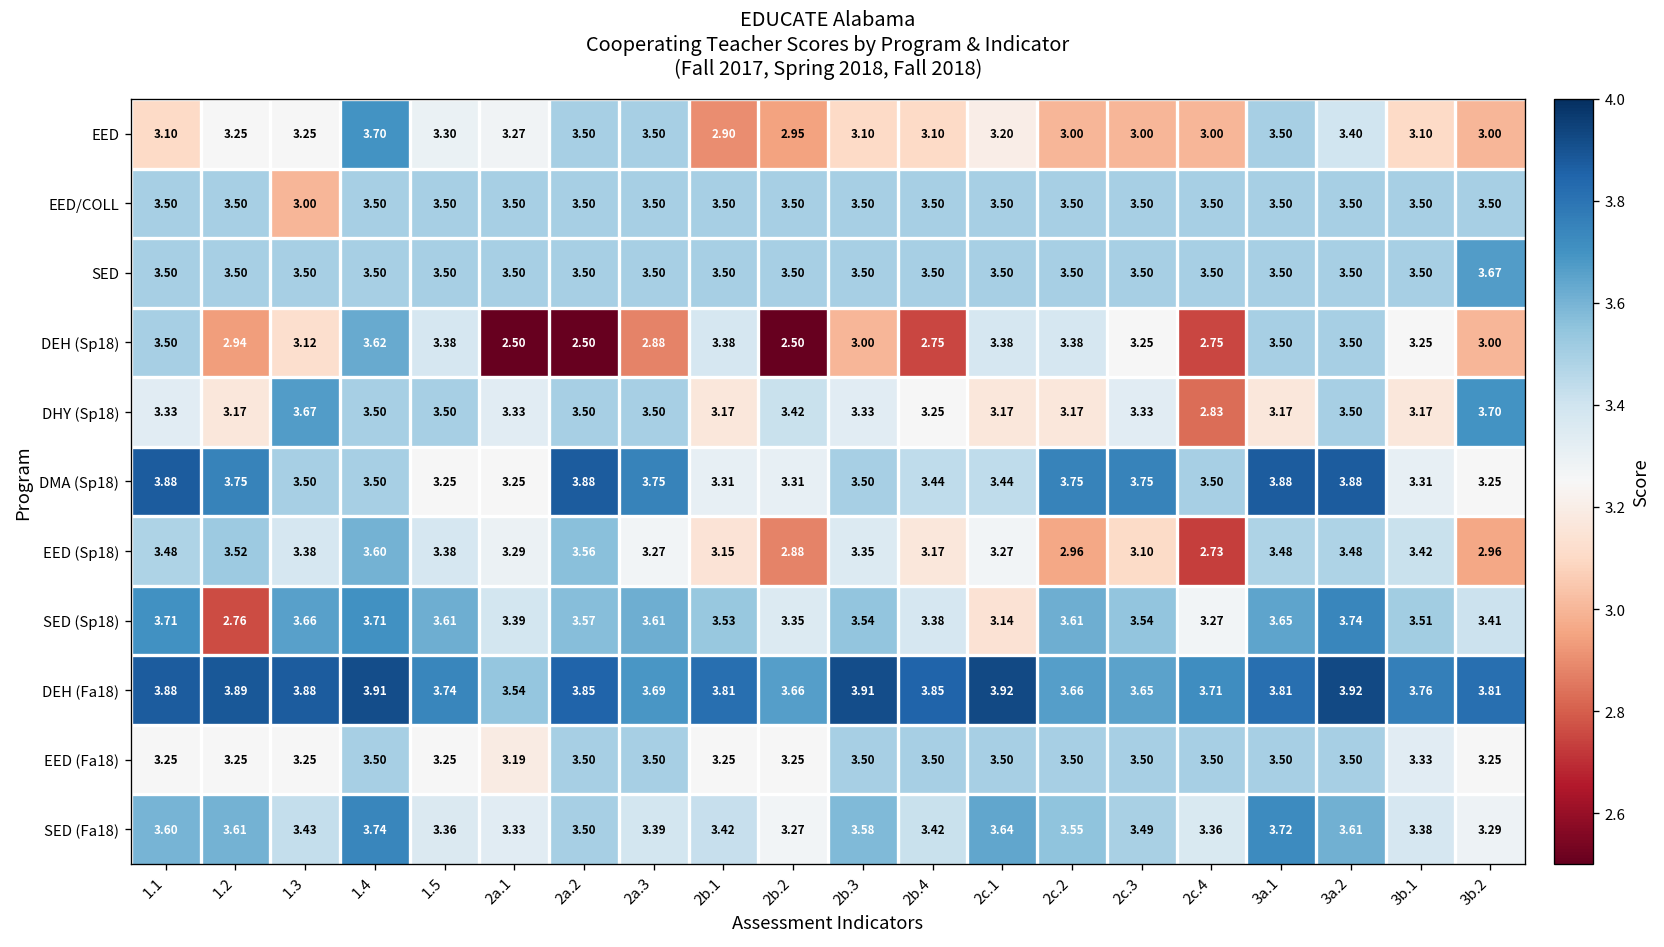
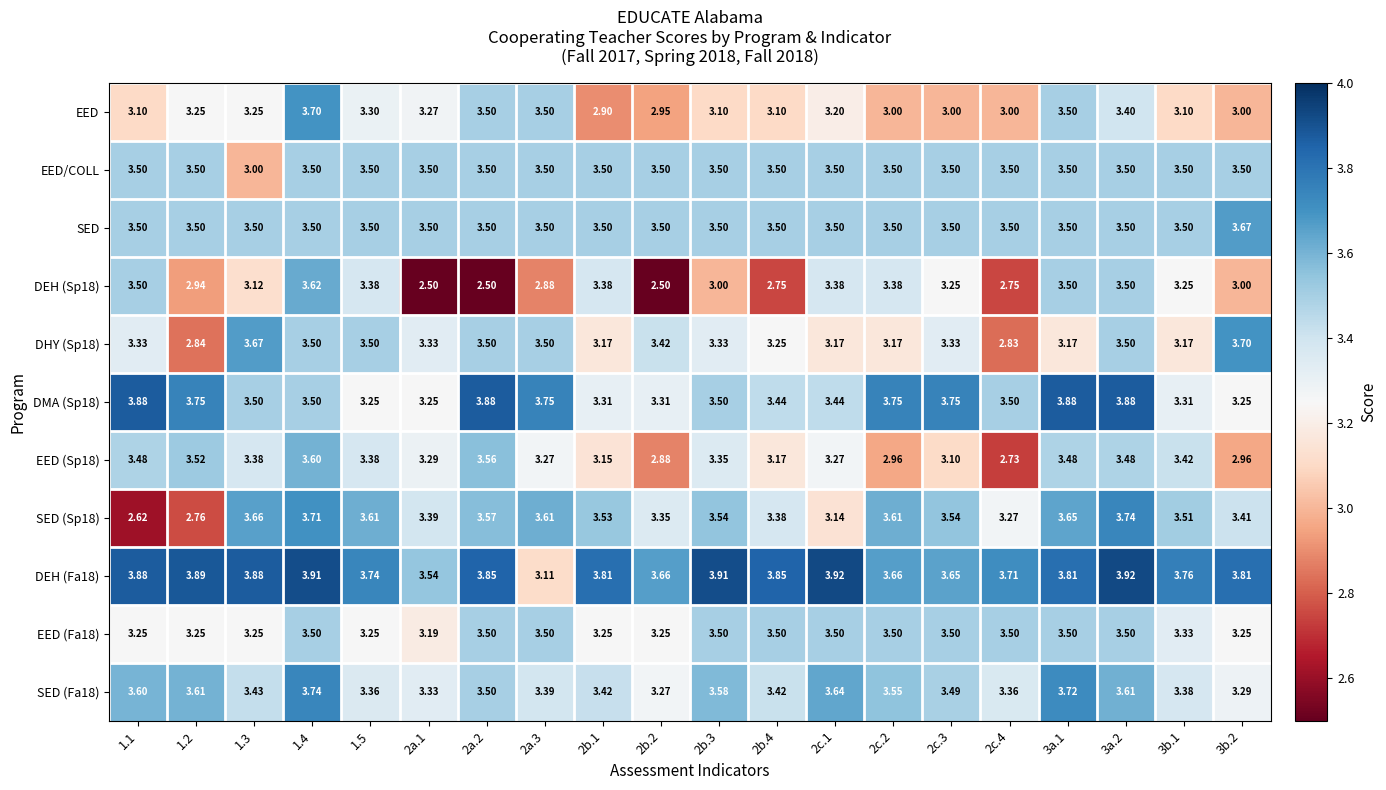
DHY (Sp18), 1.2: 3.17 -> 2.84
SED (Sp18), 1.1: 3.71 -> 2.62
DEH (Fa18), 2a.3: 3.69 -> 3.11
